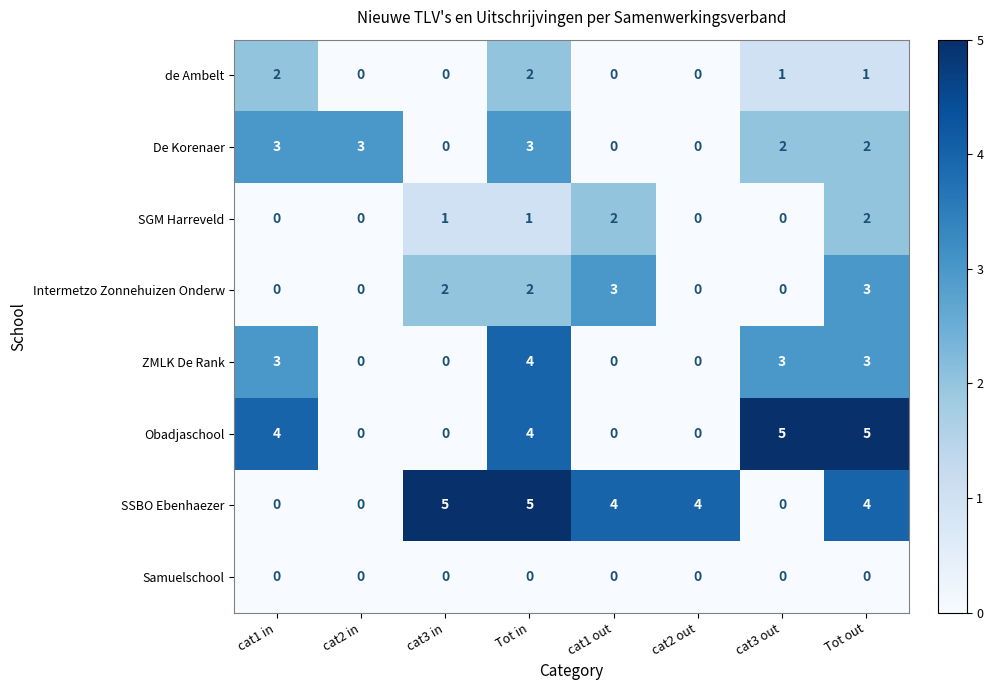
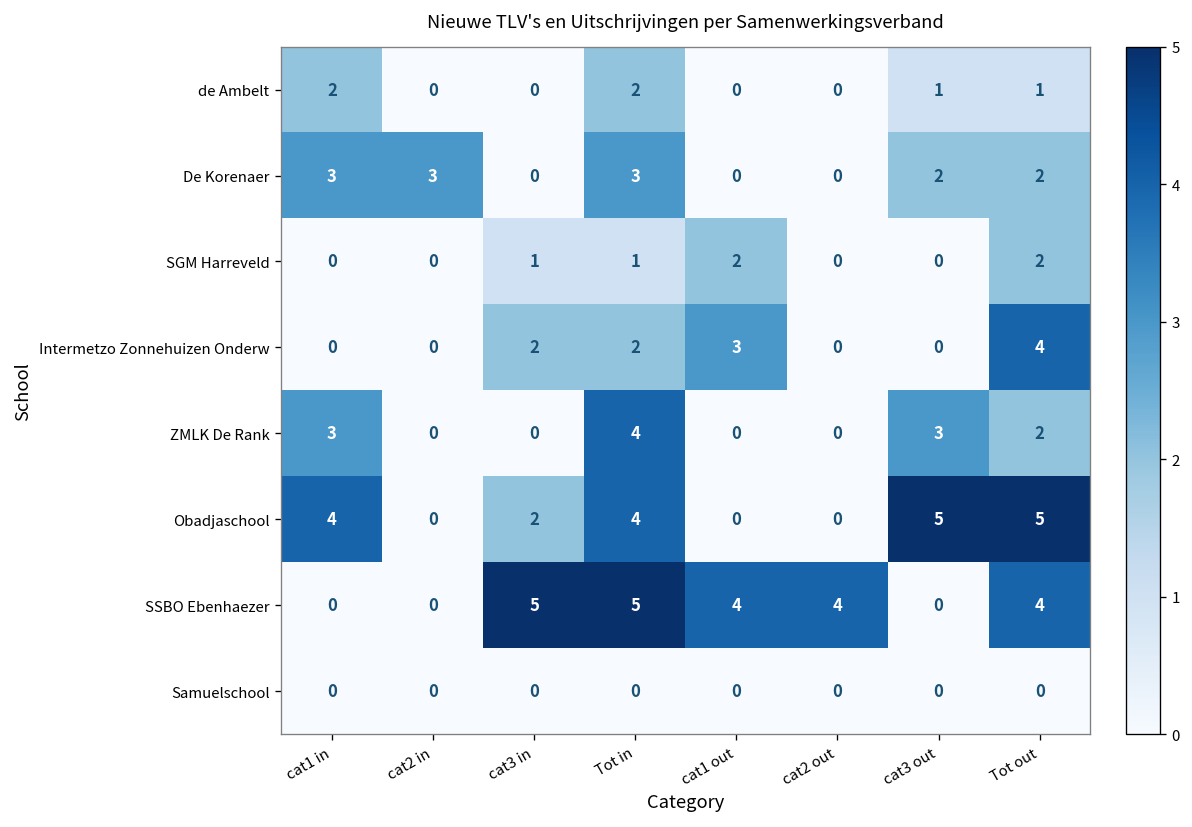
Intermetzo Zonnehuizen Onderw, Tot out: 3 -> 4
ZMLK De Rank, Tot out: 3 -> 2
Obadjaschool, cat3 in: 0 -> 2
